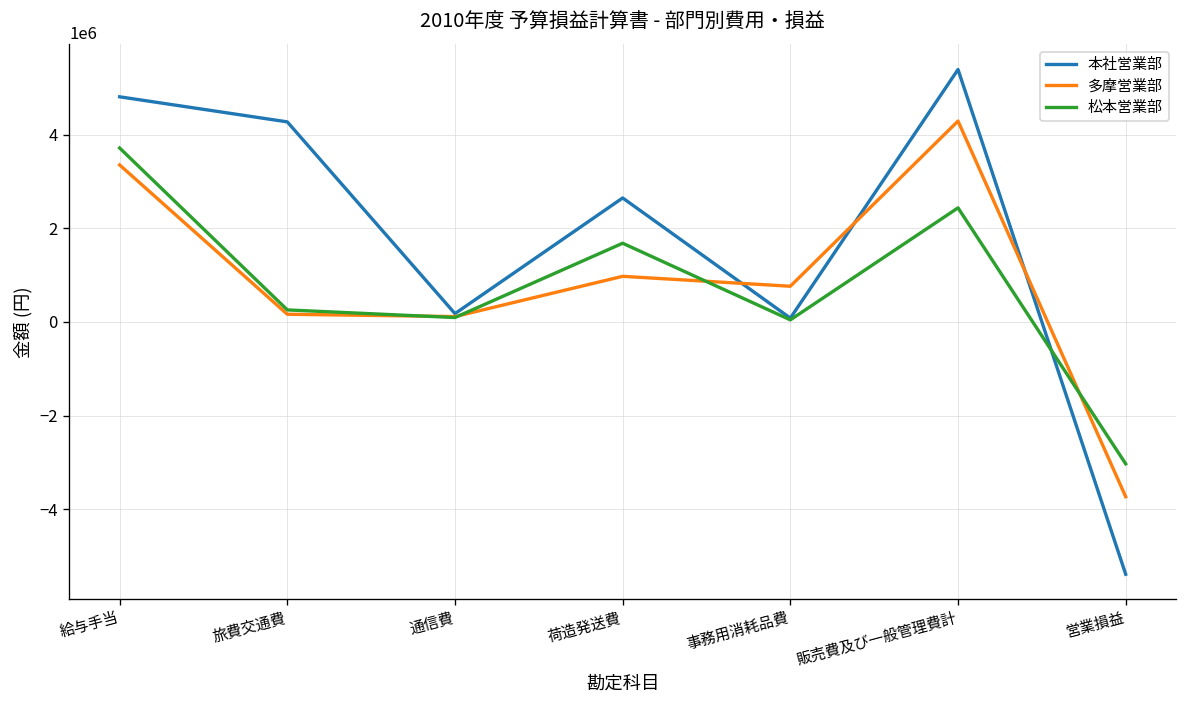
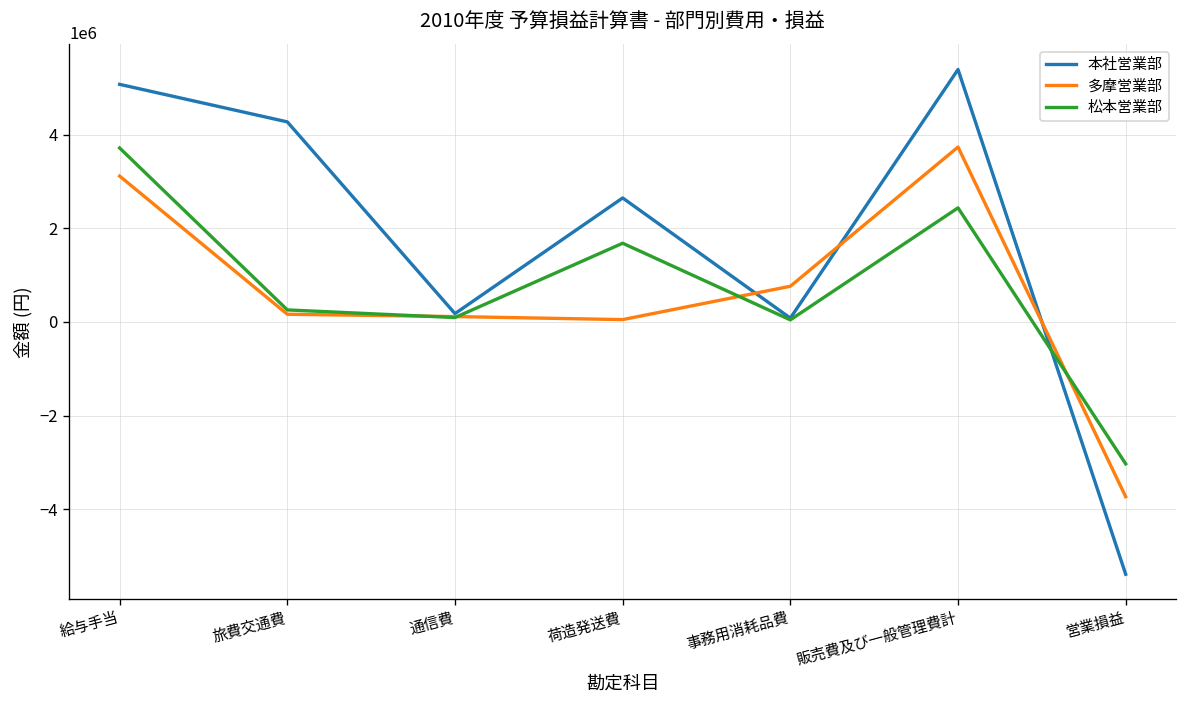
本社営業部, 給与手当: 4800000 -> 5100000
多摩営業部, 給与手当: 3400000 -> 3100000
多摩営業部, 荷造発送費: 1000000 -> 0
多摩営業部, 販売費及び一般管理費計: 4300000 -> 3700000
